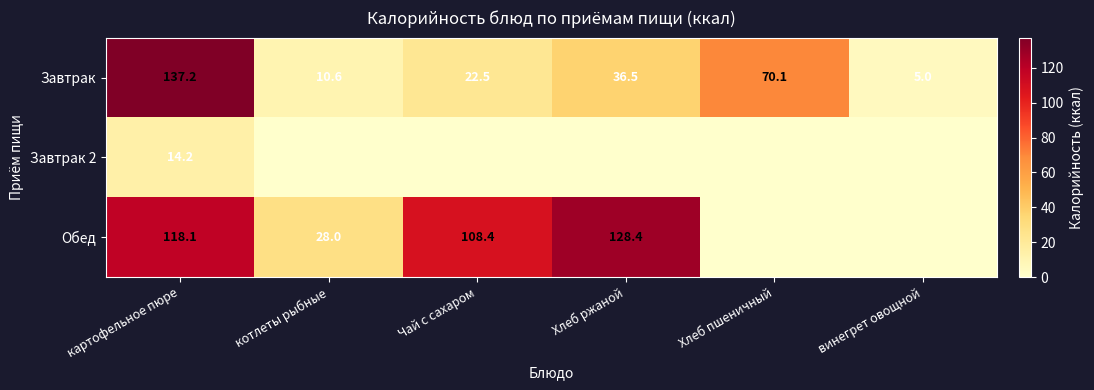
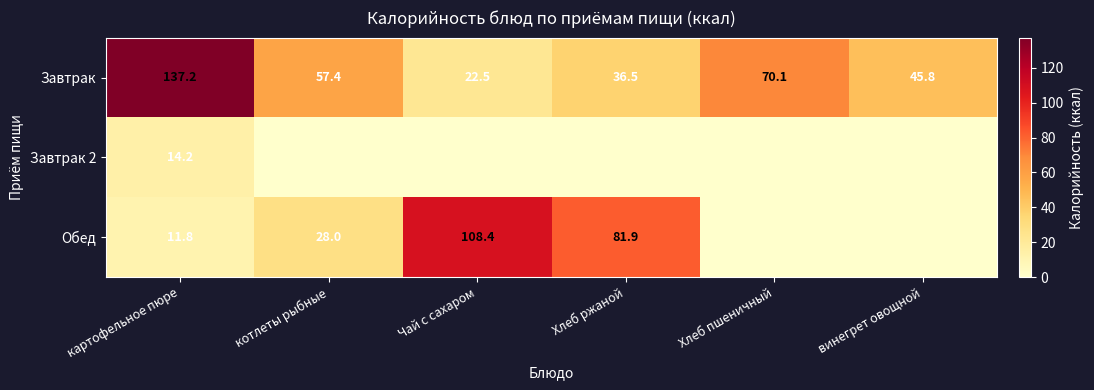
Завтрак, котлеты рыбные: 10.6 -> 57.4
Завтрак, винегрет овощной: 5.0 -> 45.8
Обед, картофельное пюре: 118.1 -> 11.8
Обед, Хлеб ржаной: 128.4 -> 81.9
